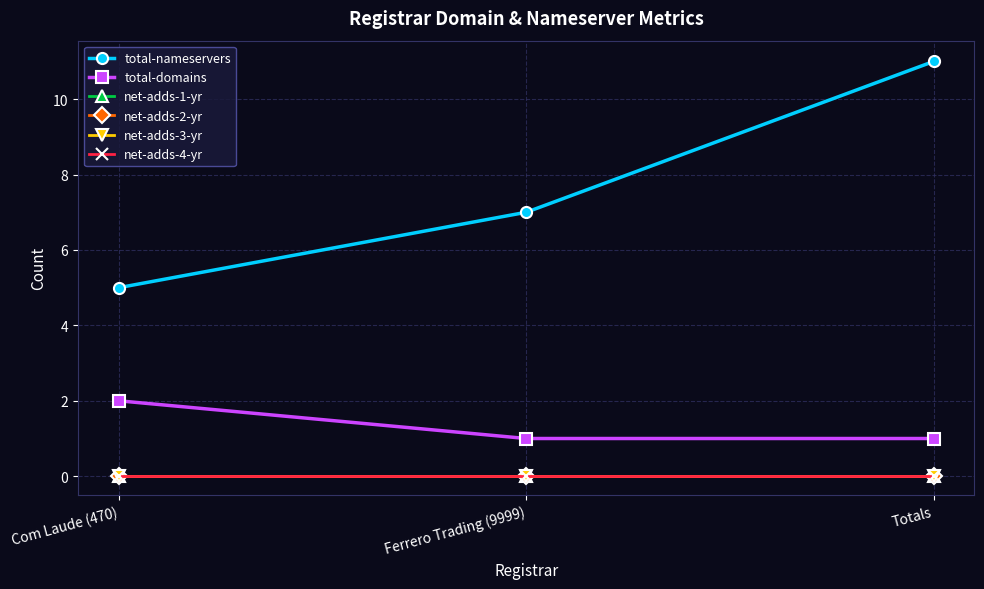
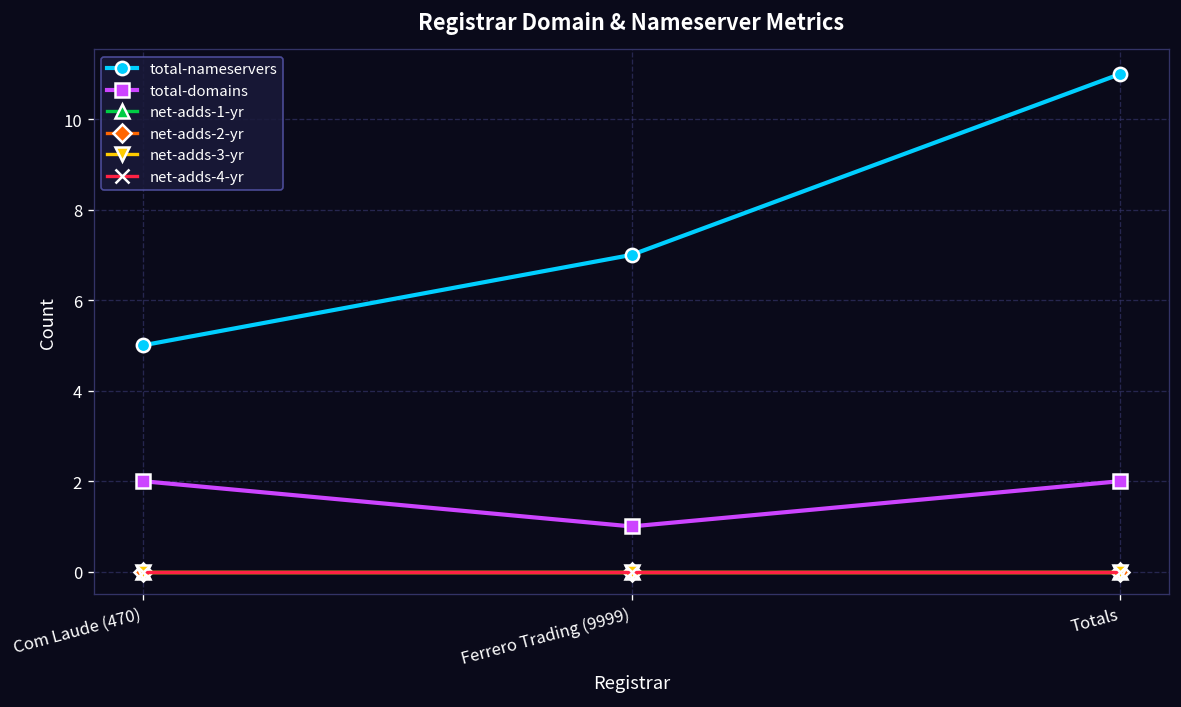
total-domains, Totals: 1 -> 2
